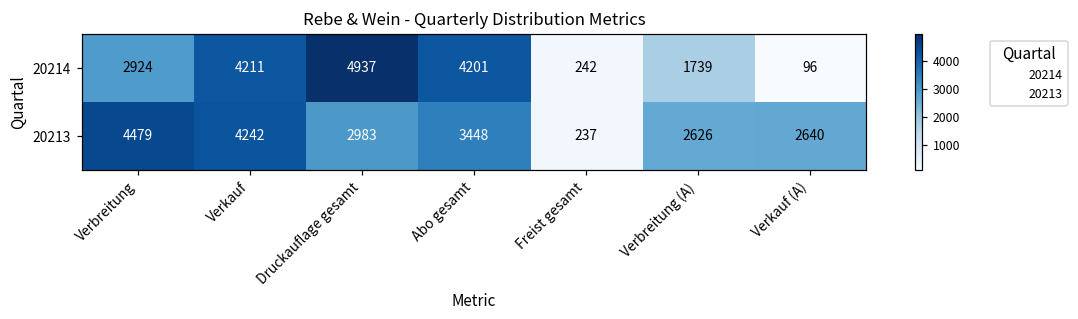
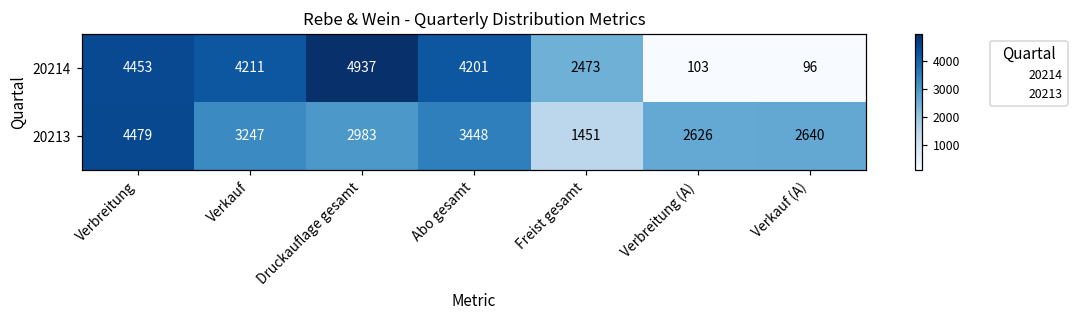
20214, Verbreitung: 2924 -> 4453
20214, Freist gesamt: 242 -> 2473
20214, Verbreitung (A): 1739 -> 103
20213, Verkauf: 4242 -> 3247
20213, Freist gesamt: 237 -> 1451
